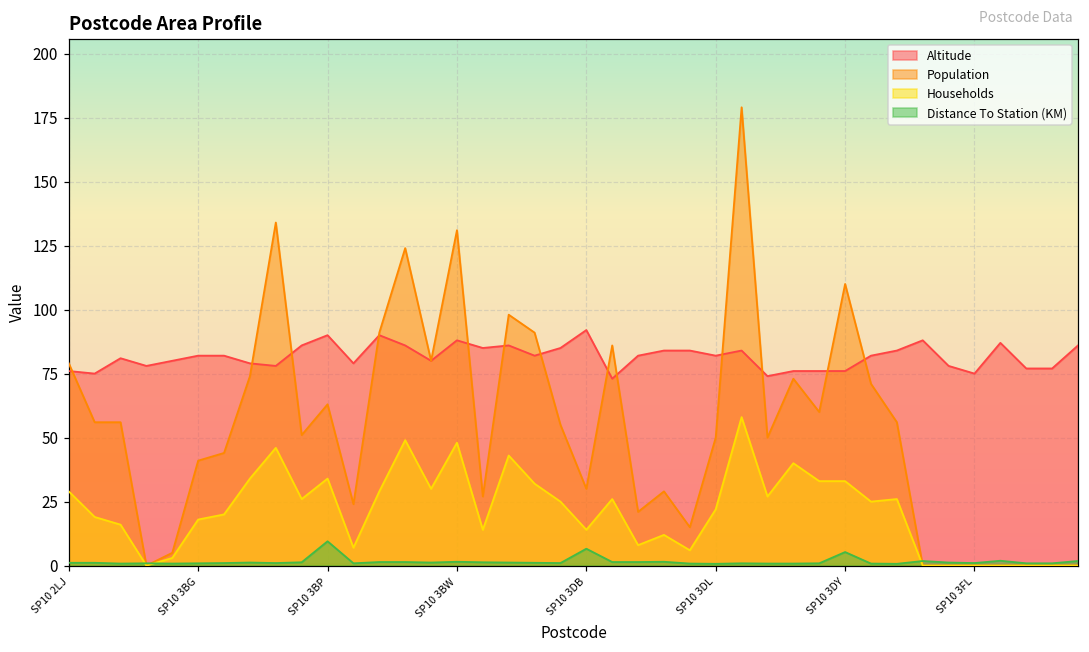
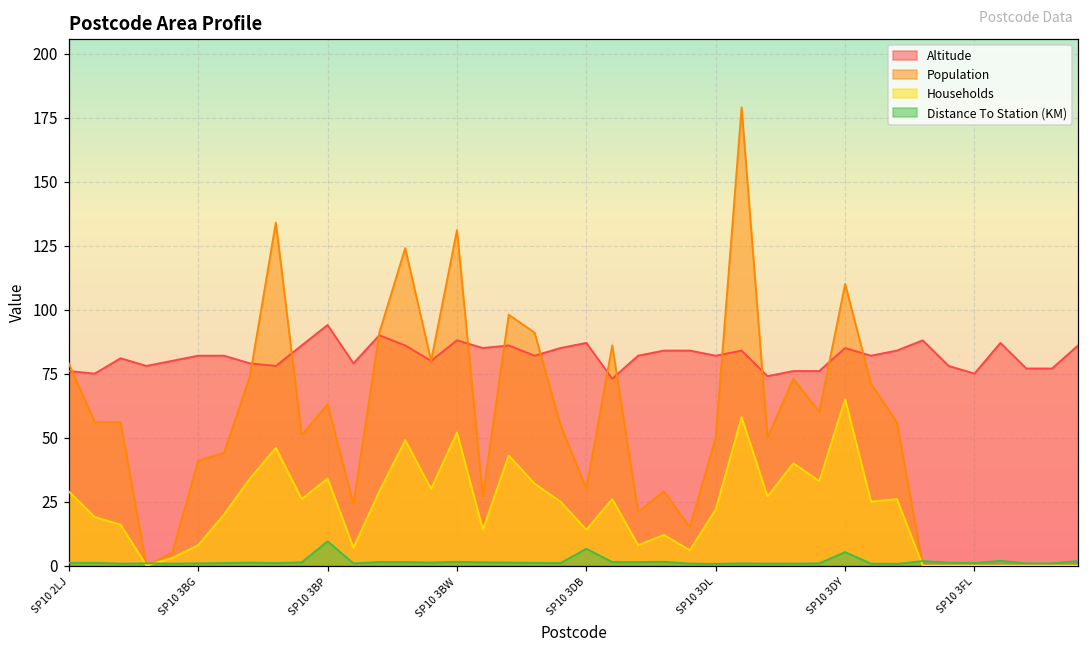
Households, SP10 3BG: 18 -> 8
Altitude, SP10 3BP: 90 -> 94
Households, SP10 3BW: 48 -> 52
Altitude, SP10 3DB: 92 -> 87
Altitude, SP10 3DY: 76 -> 85
Households, SP10 3DY: 33 -> 65
